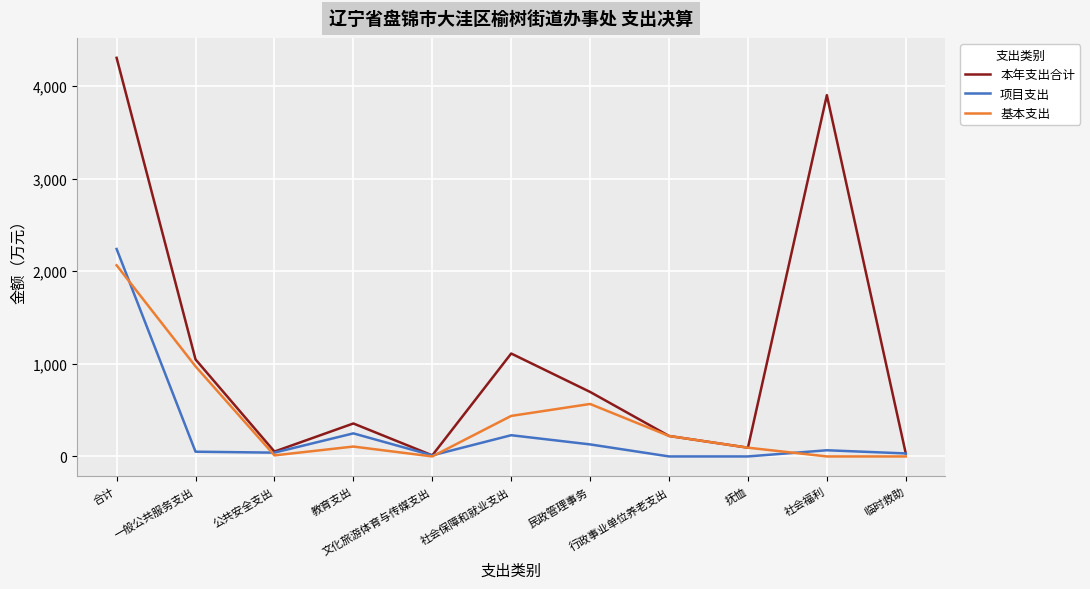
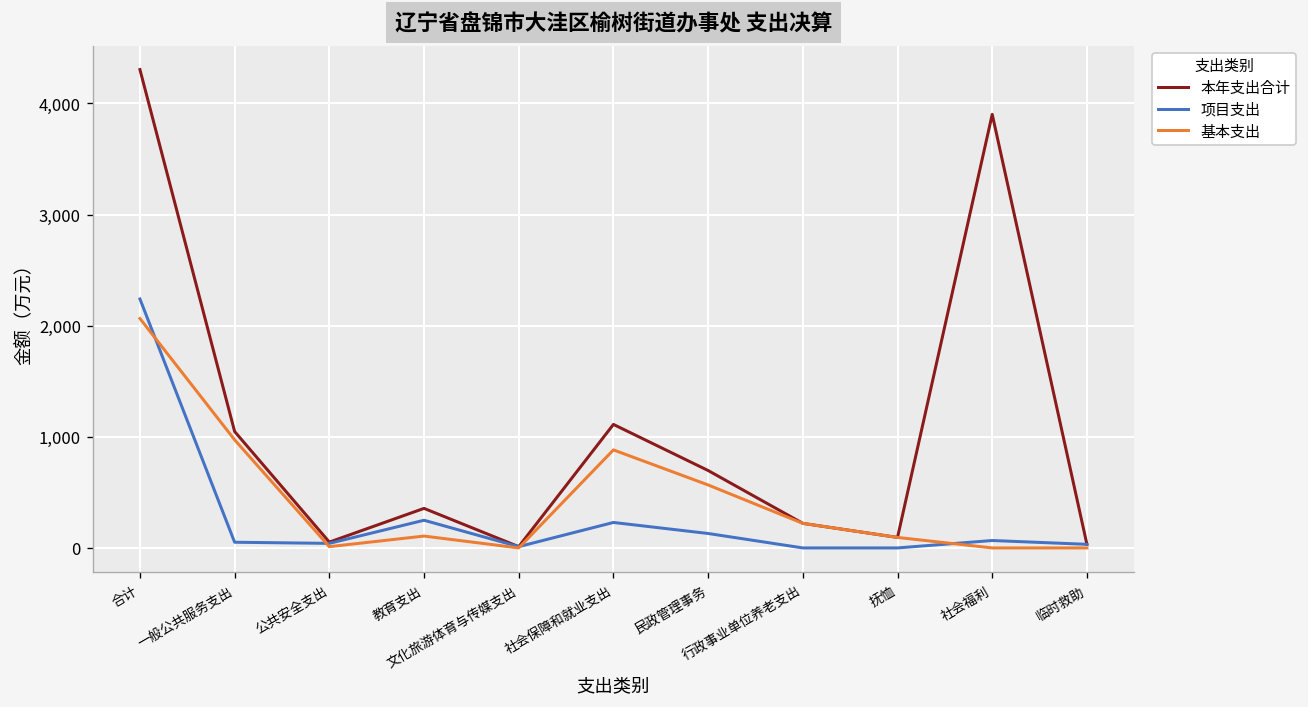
基本支出, 社会保障和就业支出: 400 -> 900
